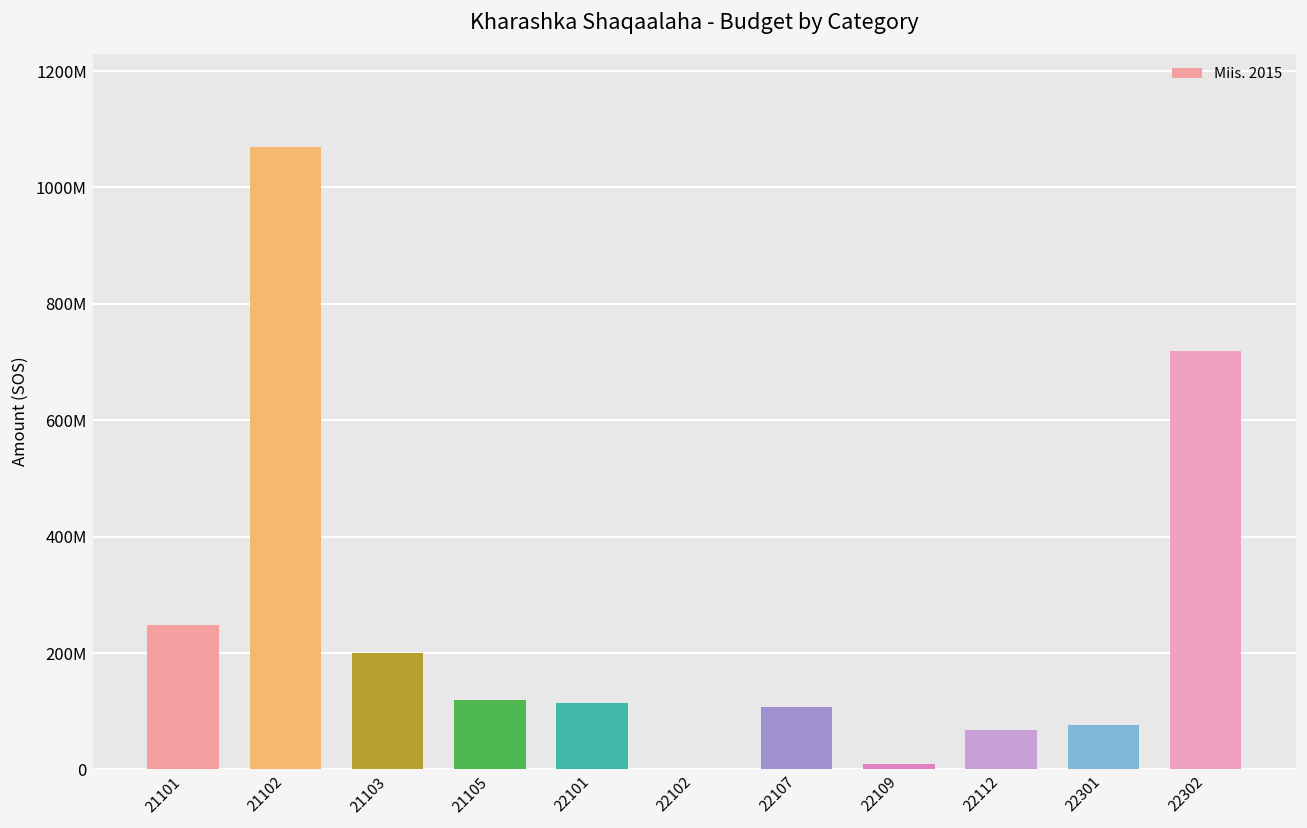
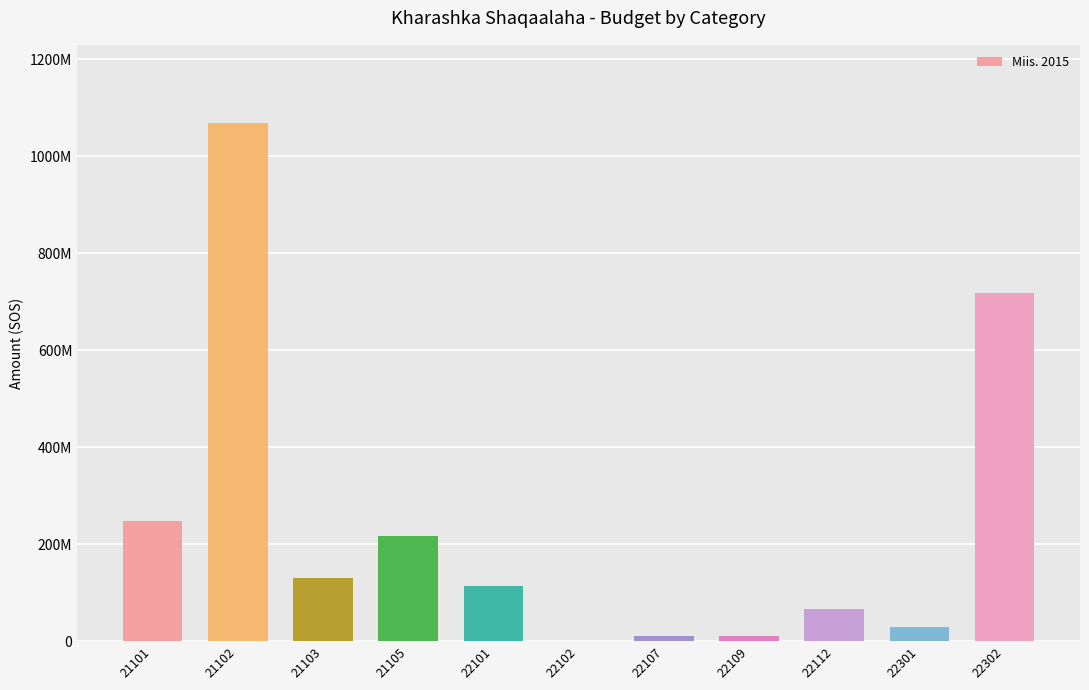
21103: 200000000 -> 130000000
21105: 120000000 -> 220000000
22107: 110000000 -> 10000000
22301: 80000000 -> 30000000
